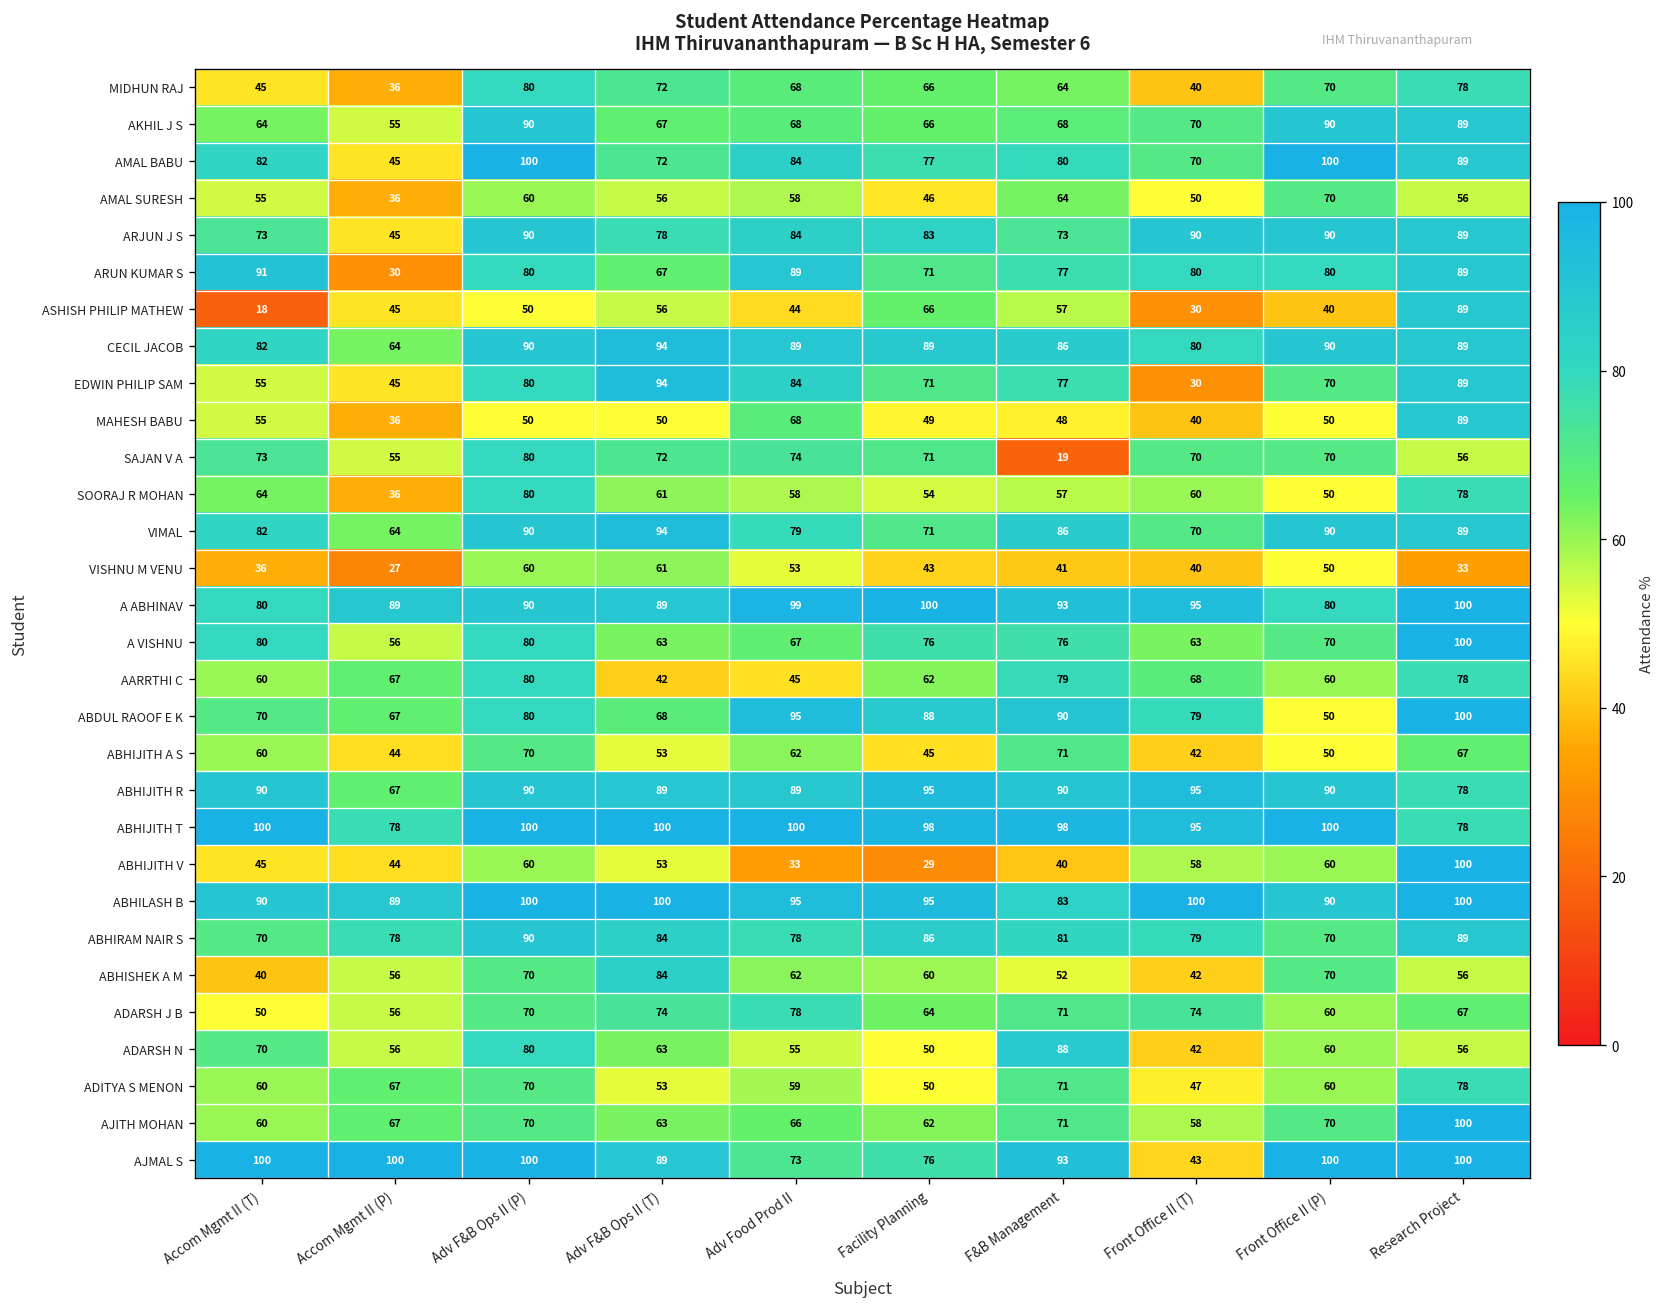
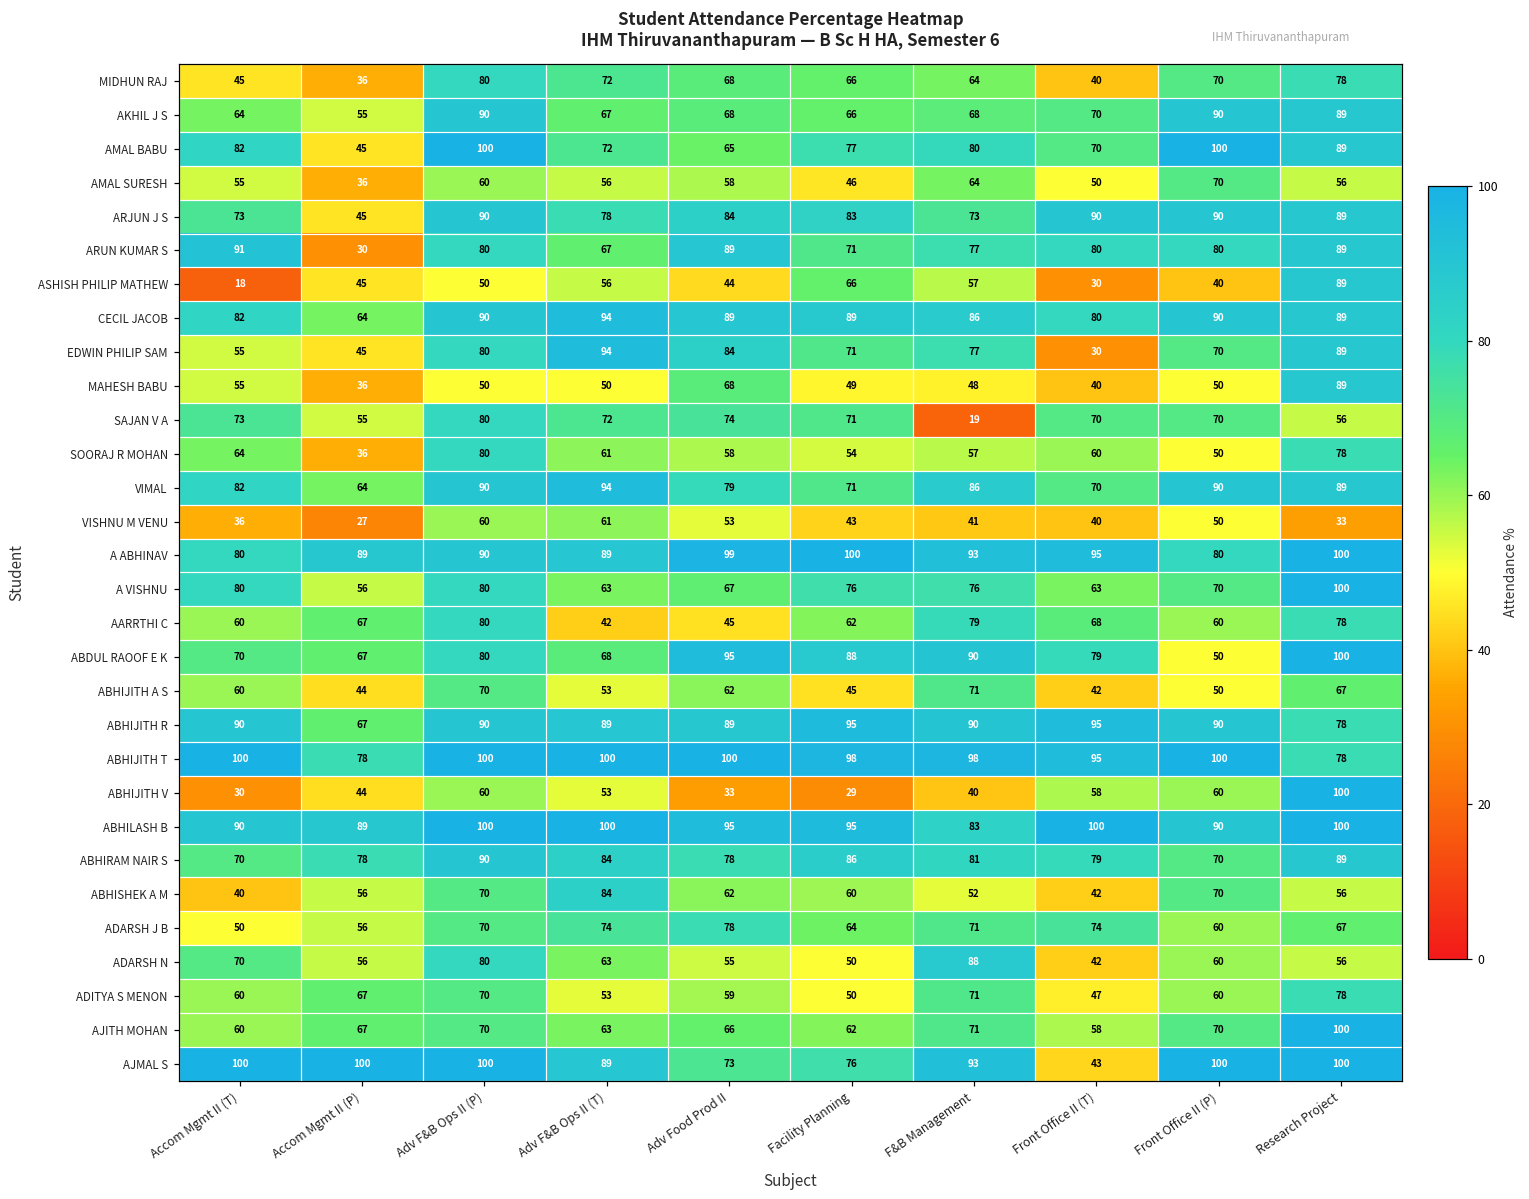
AMAL BABU, Adv Food Prod II: 84 -> 65
ABHIJITH V, Accom Mgmt II (T): 45 -> 30
